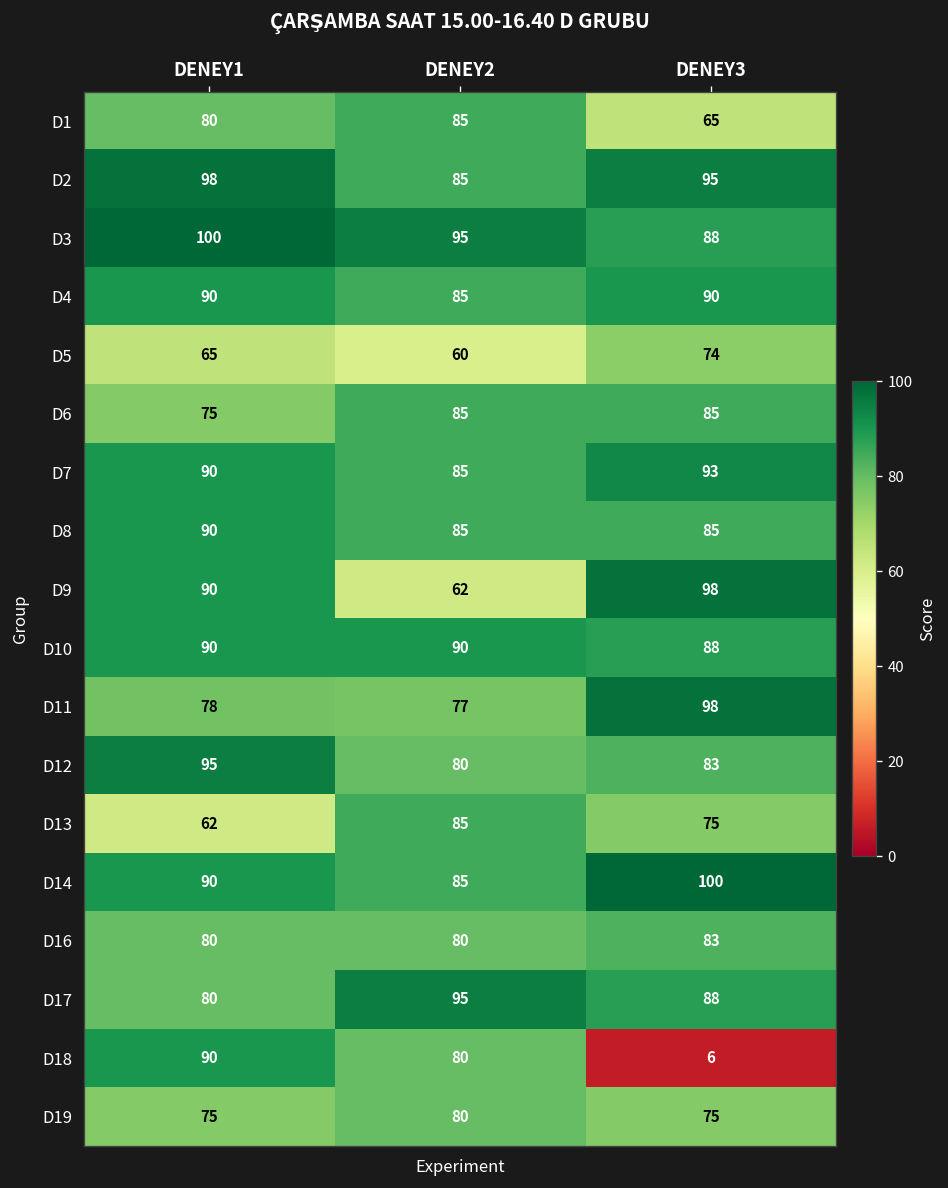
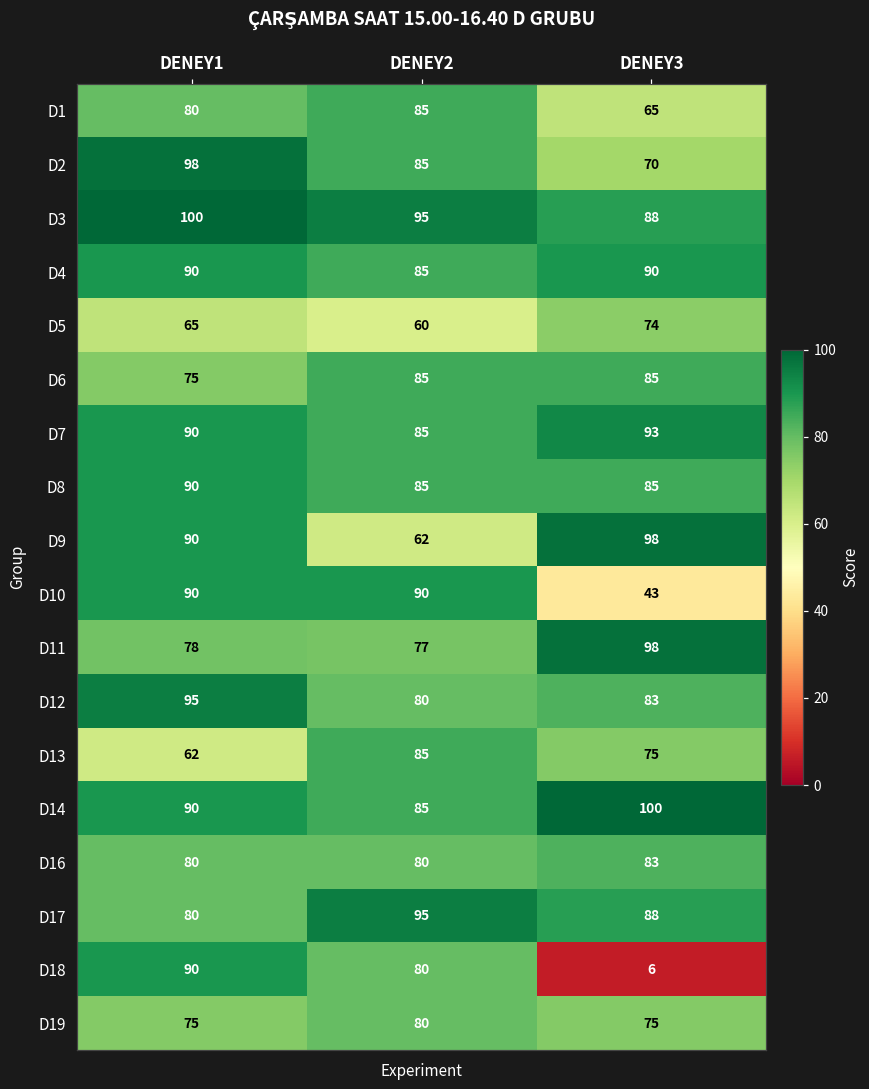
D2, DENEY3: 95 -> 70
D10, DENEY3: 88 -> 43
